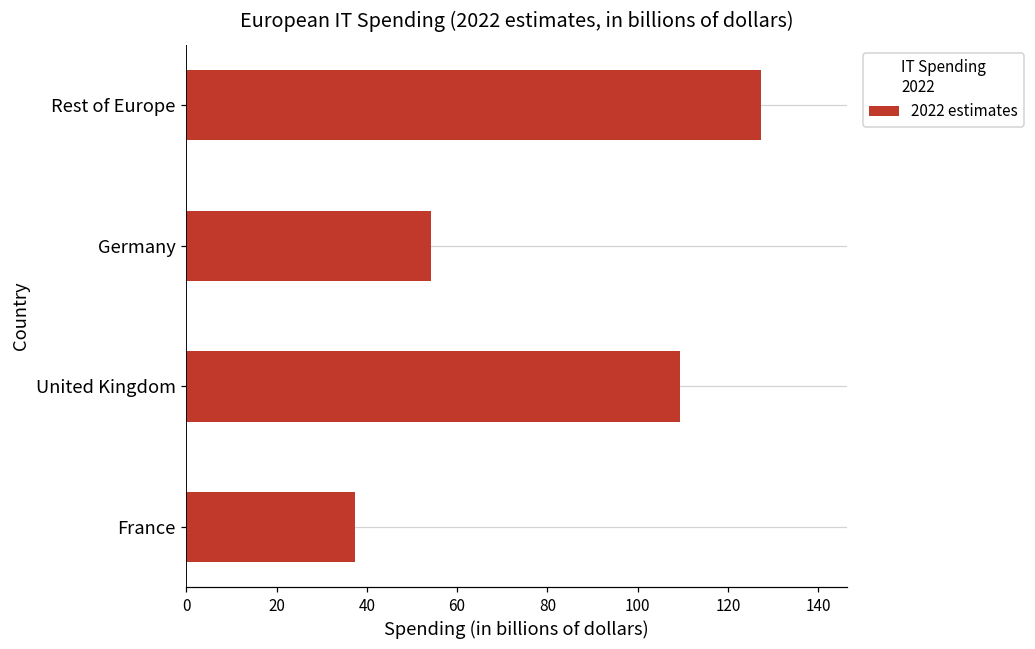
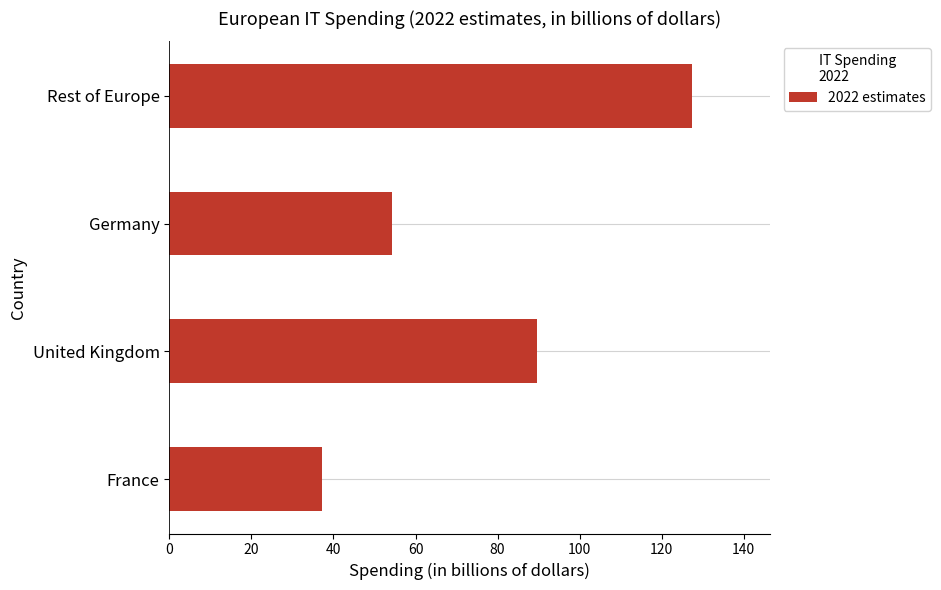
United Kingdom: 110 -> 90
